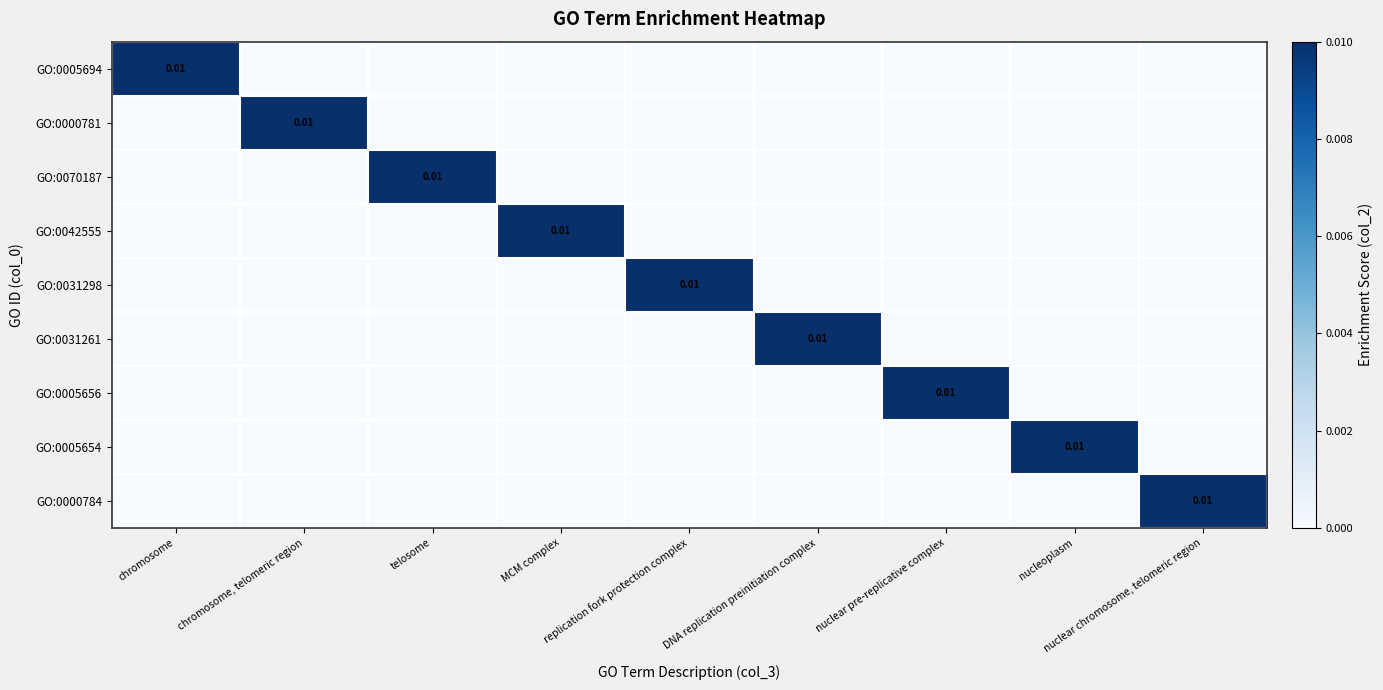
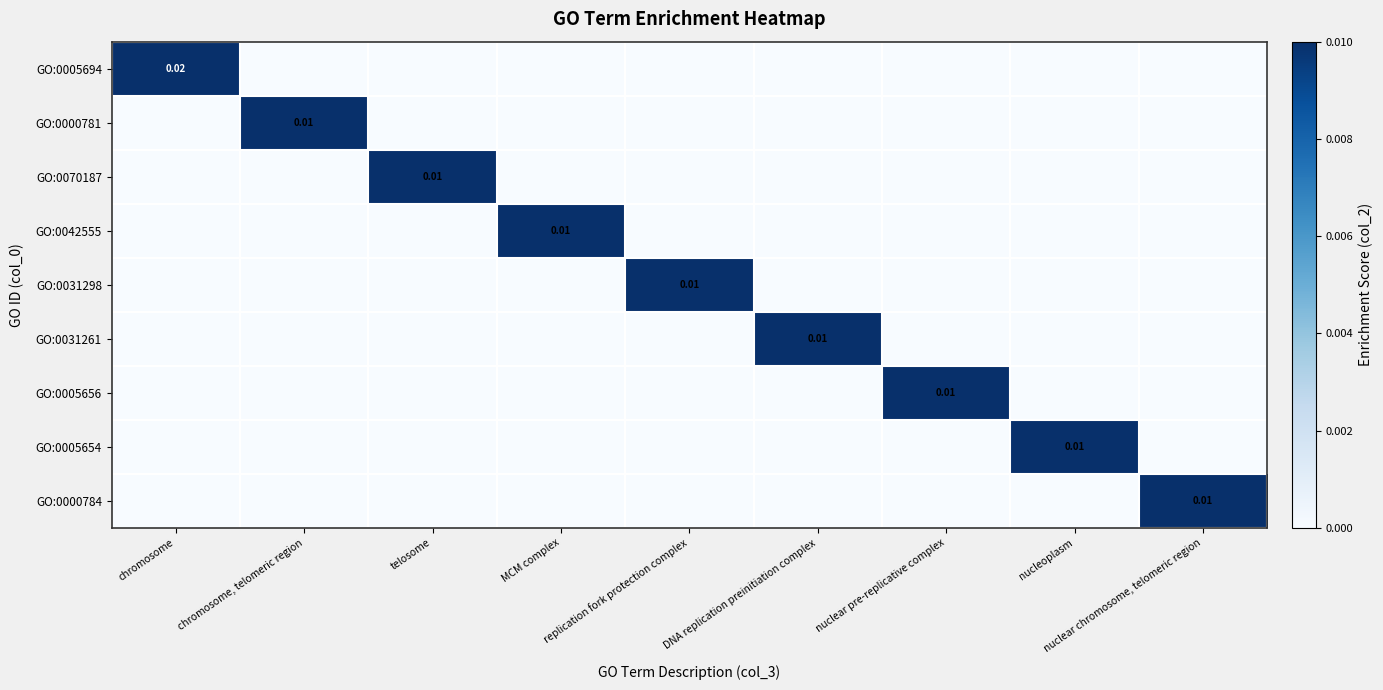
GO:0005694, chromosome: 0.01 -> 0.02
